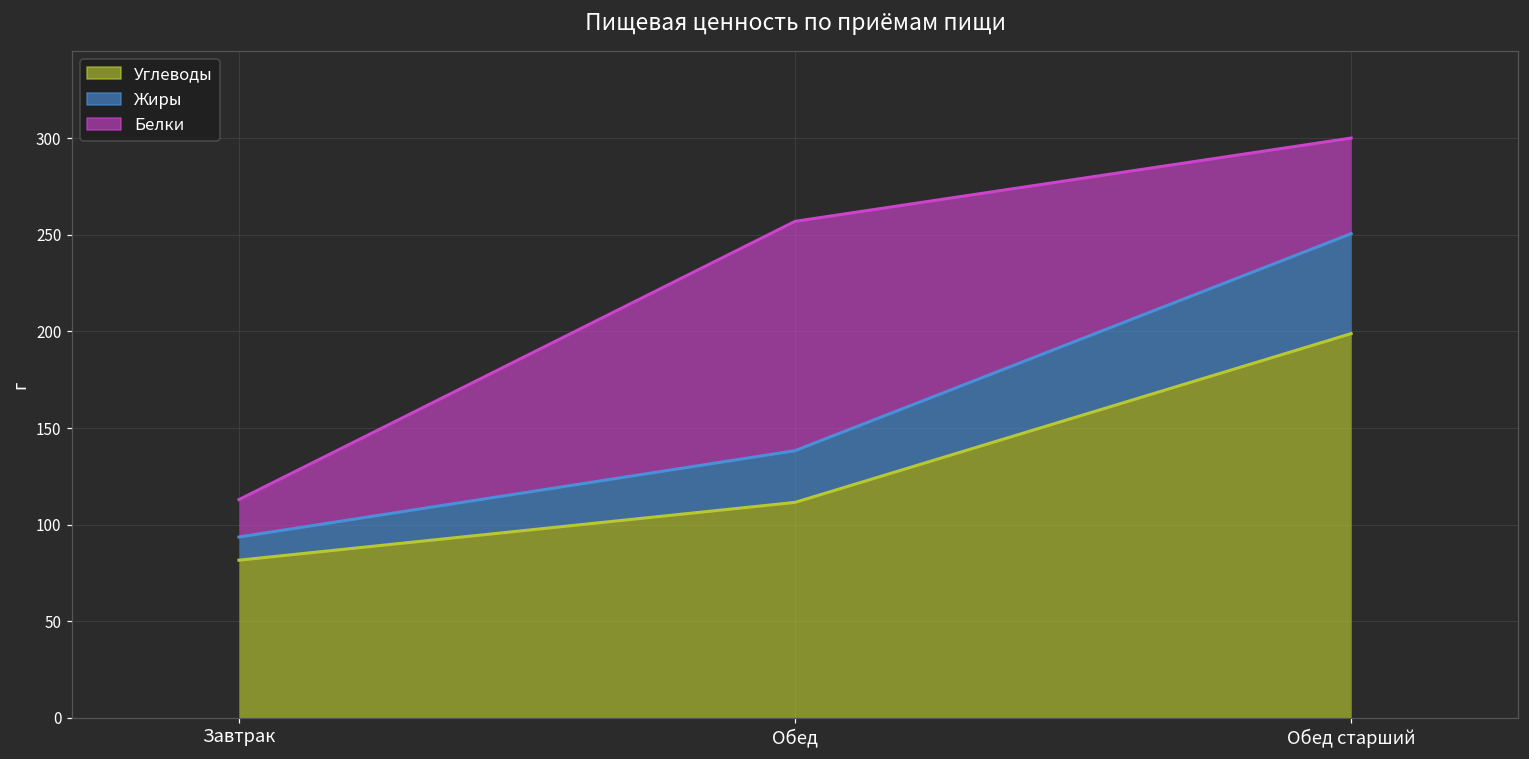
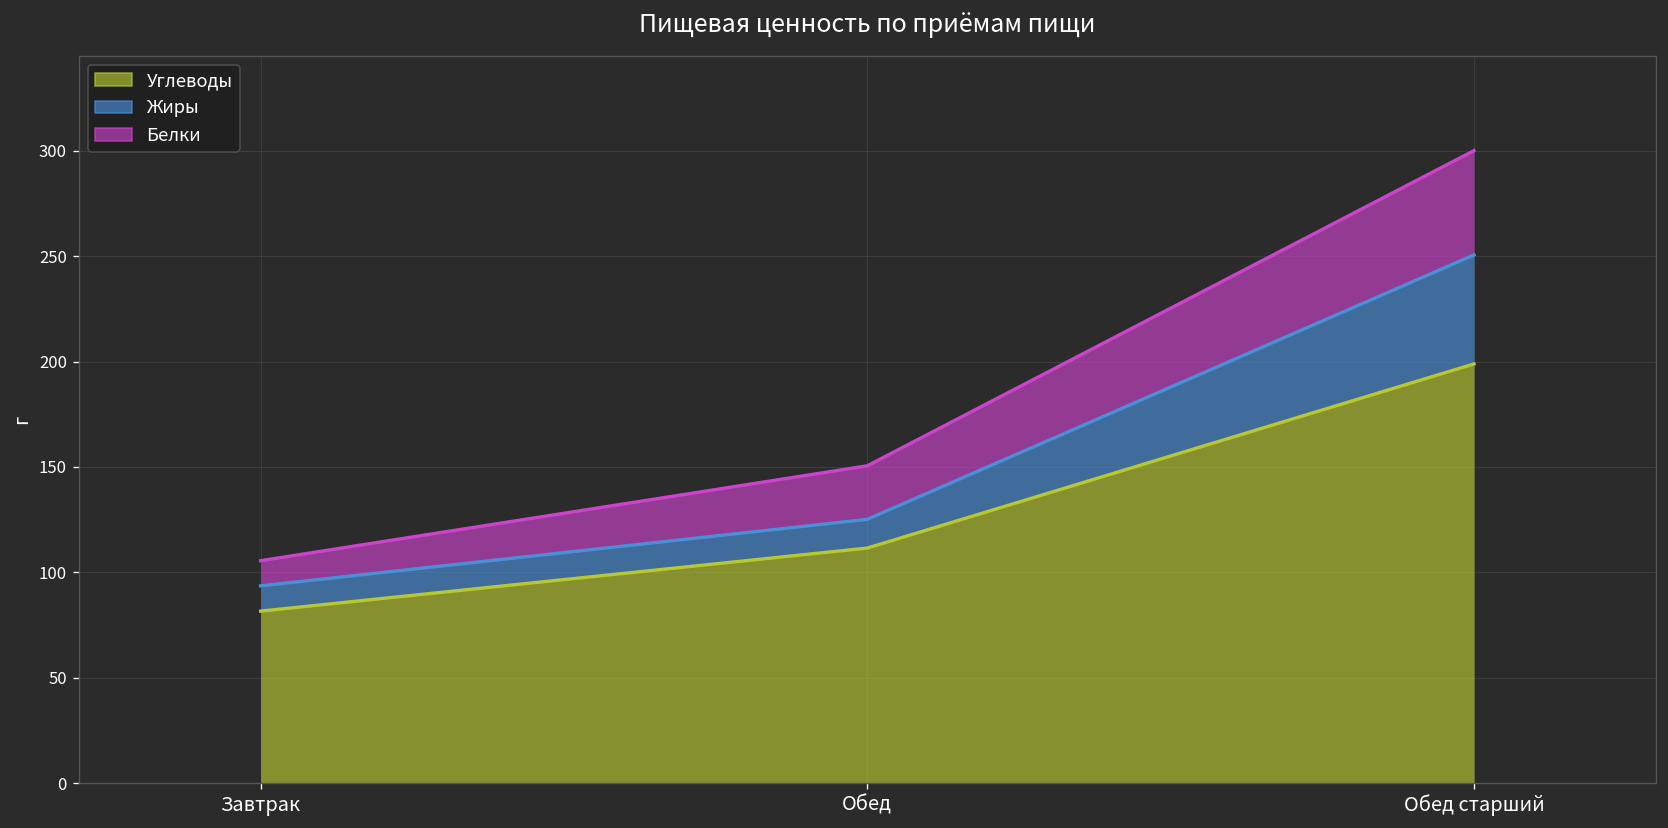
Белки, Завтрак: 19 -> 12
Жиры, Обед: 27 -> 14
Белки, Обед: 119 -> 25
